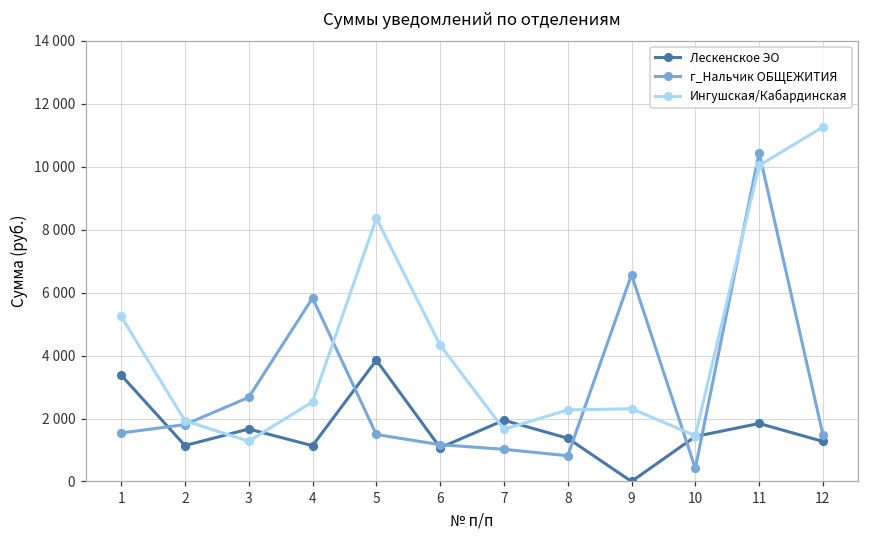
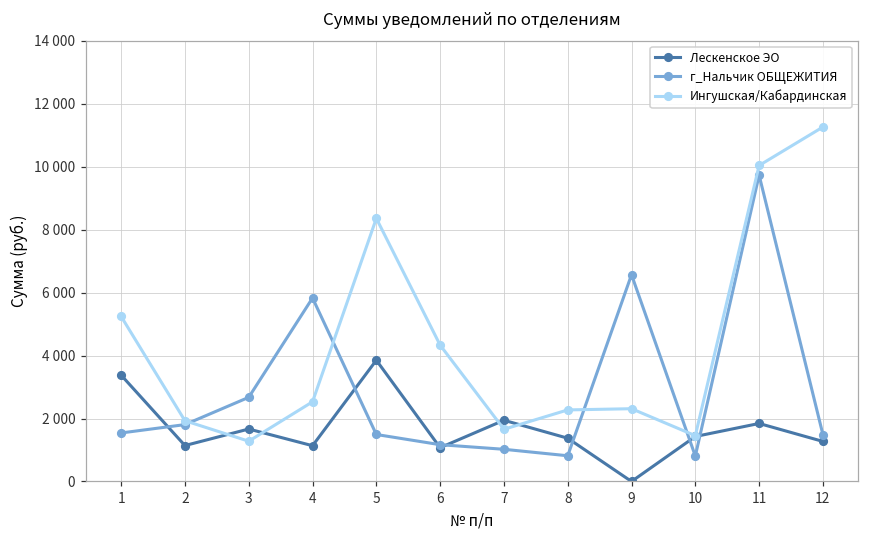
г_Нальчик ОБЩЕЖИТИЯ, 10: 400 -> 800
г_Нальчик ОБЩЕЖИТИЯ, 11: 10400 -> 9700
